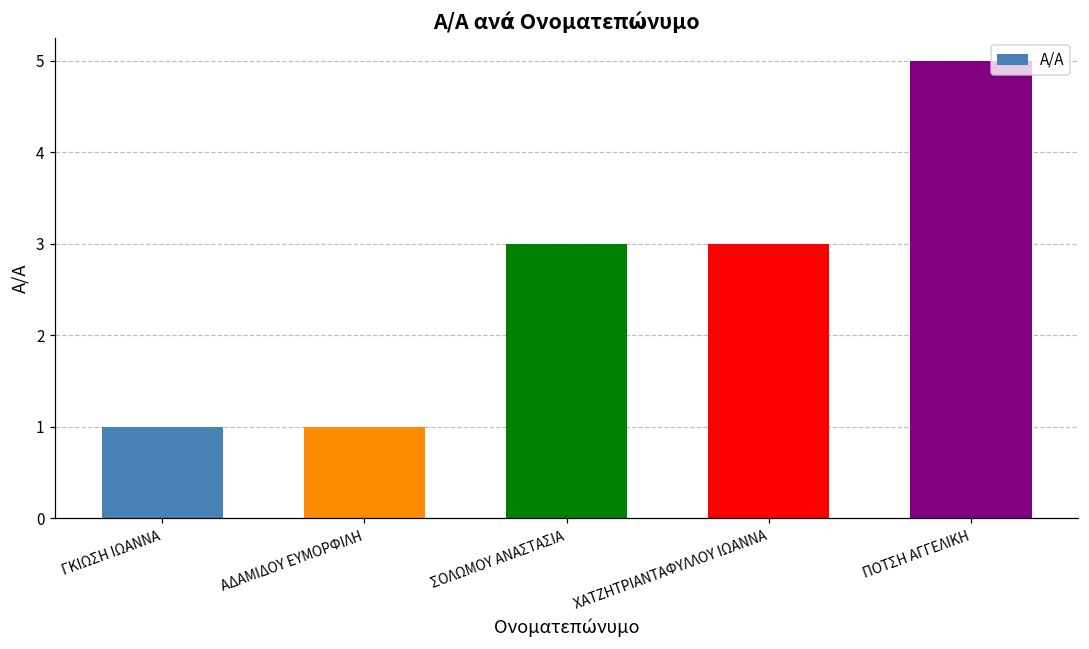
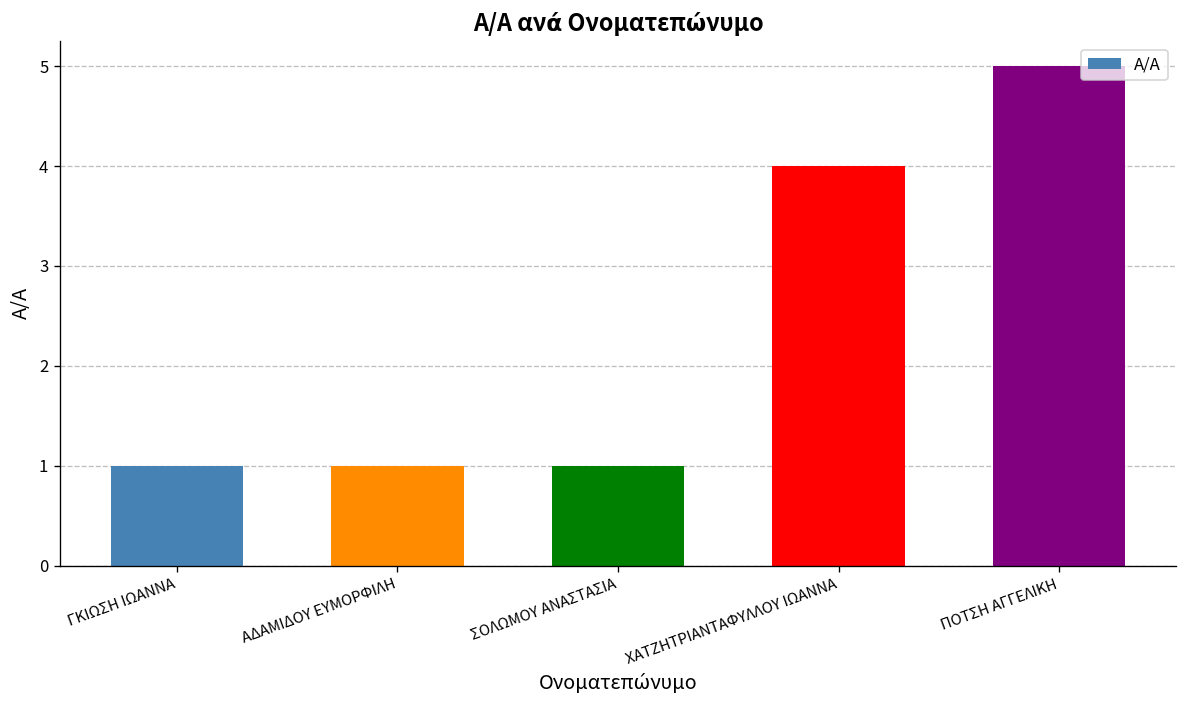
ΣΟΛΩΜΟΥ ΑΝΑΣΤΑΣΙΑ: 3 -> 1
ΧΑΤΖΗΤΡΙΑΝΤΑΦΥΛΛΟΥ ΙΩΑΝΝΑ: 3 -> 4
